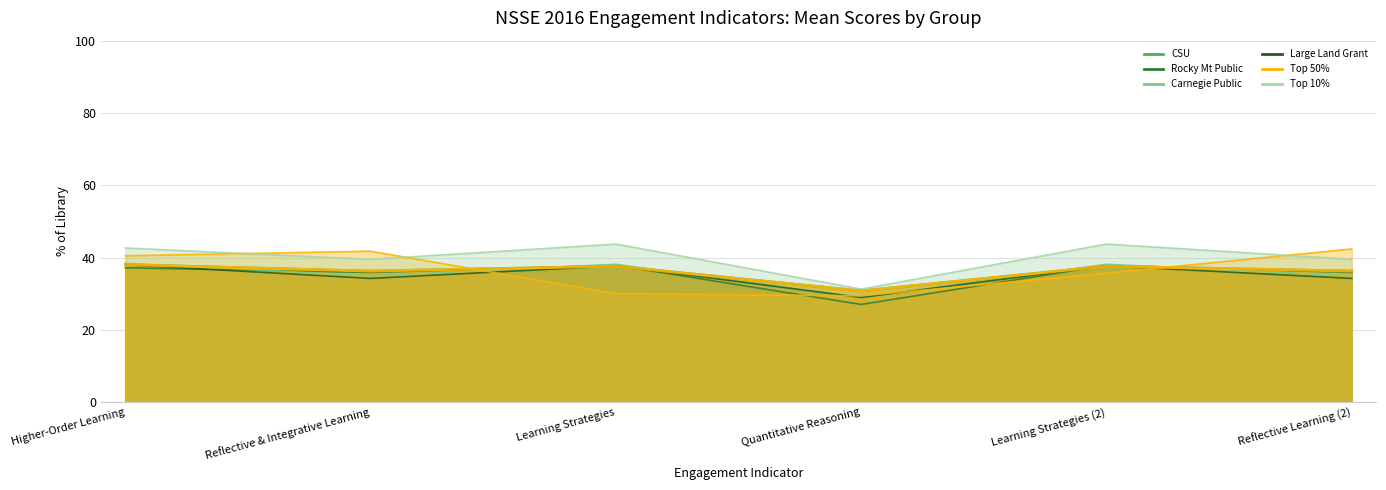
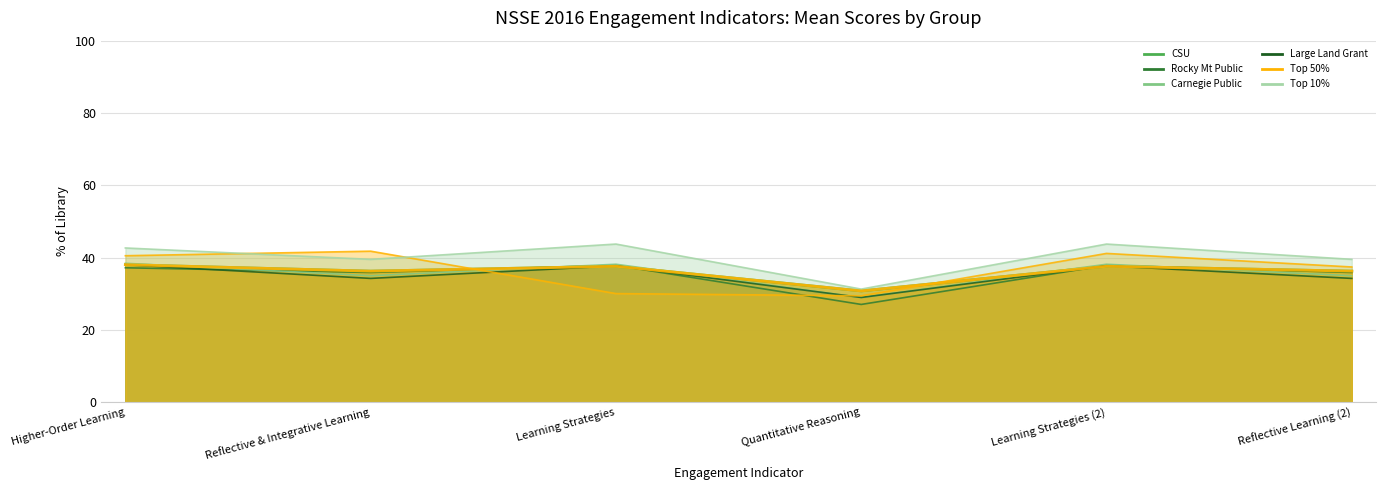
Top 50%, Learning Strategies (2): 36 -> 41
Top 50%, Reflective Learning (2): 42 -> 37
